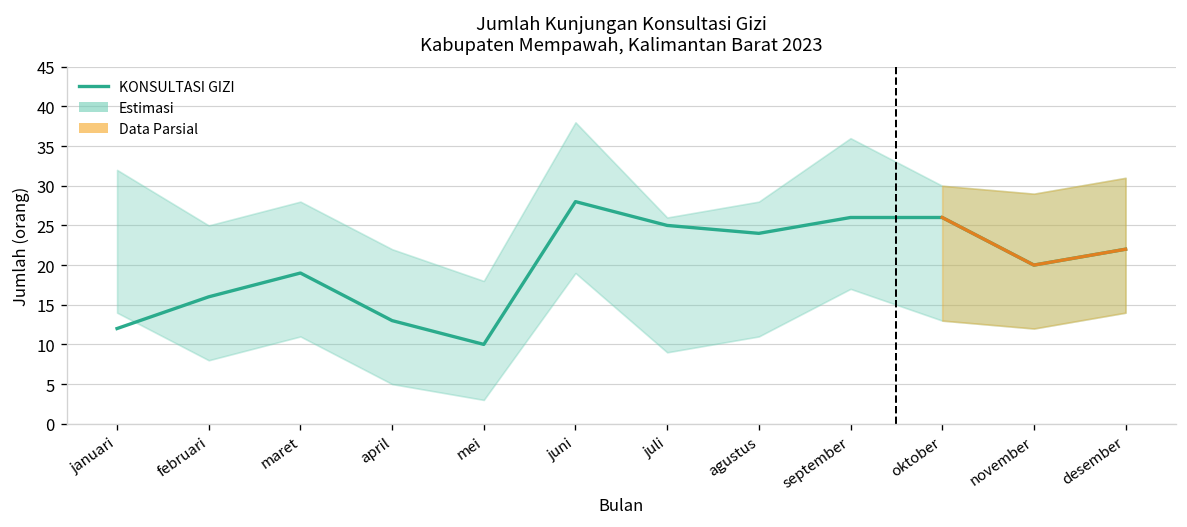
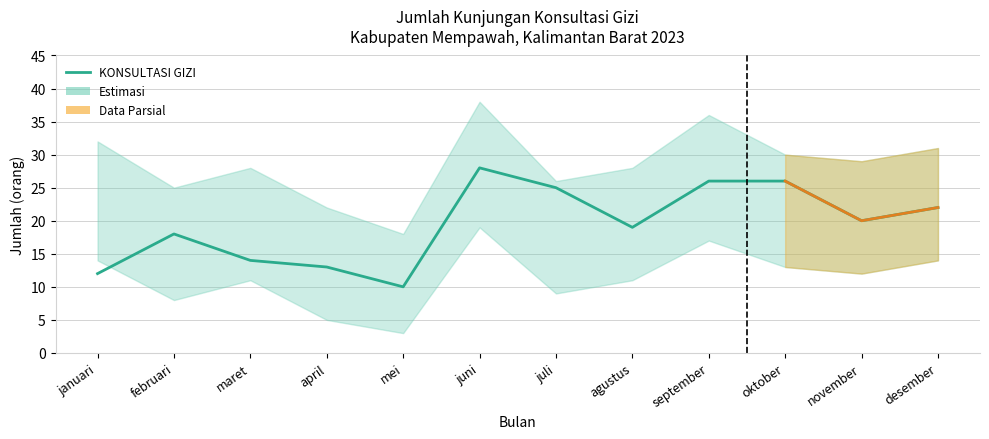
KONSULTASI GIZI, februari: 16 -> 18
KONSULTASI GIZI, maret: 19 -> 14
KONSULTASI GIZI, agustus: 24 -> 19
